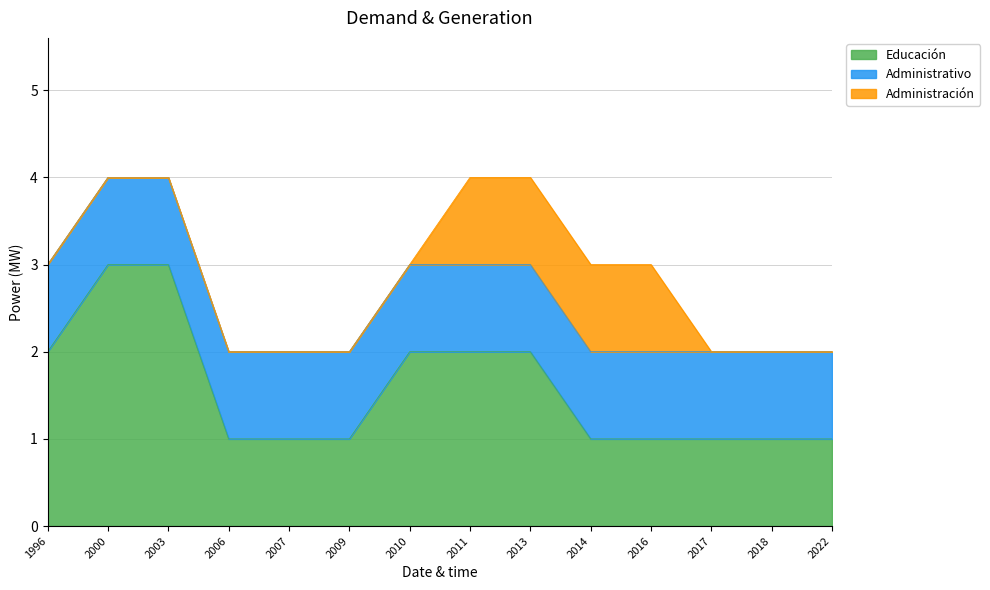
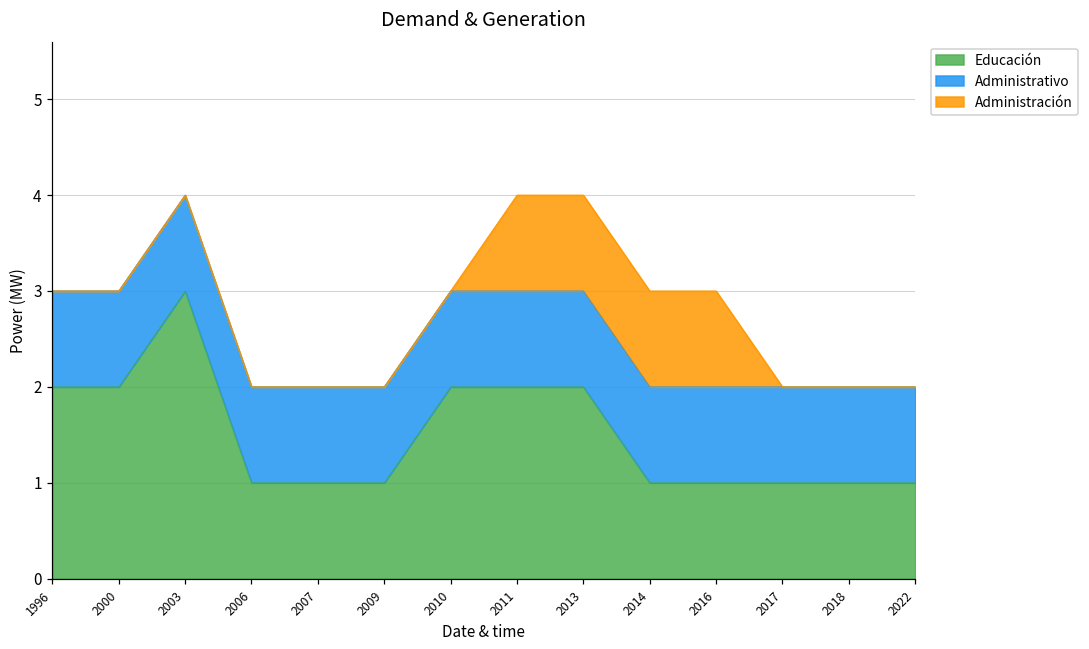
Educación, 2000: 3 -> 2
